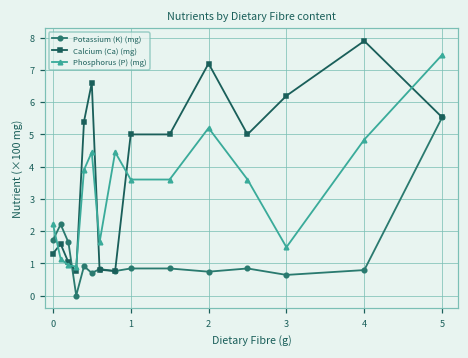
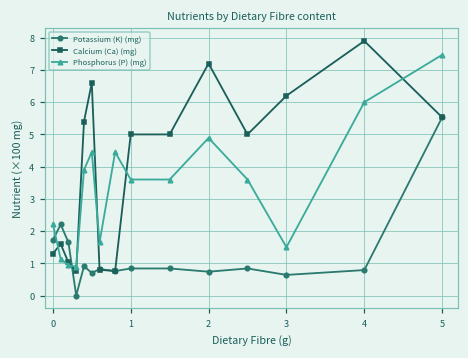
Phosphorus (P) (mg), 2: 5.2 -> 4.9
Phosphorus (P) (mg), 4: 4.8 -> 6.0
